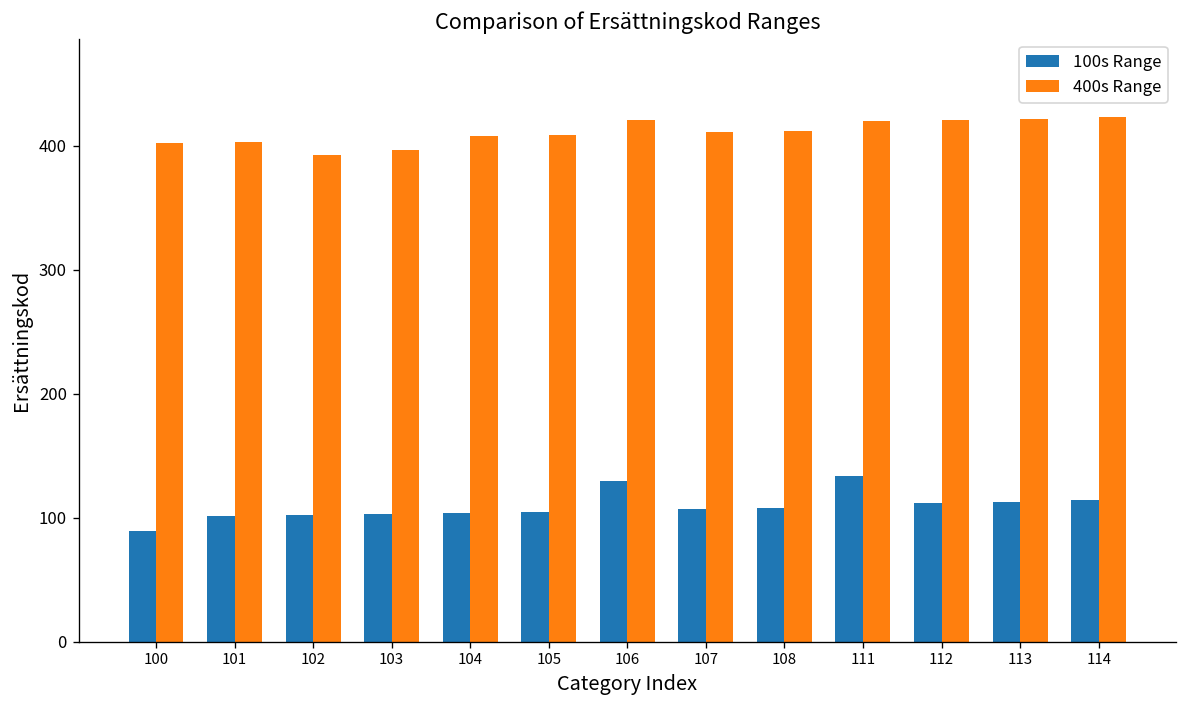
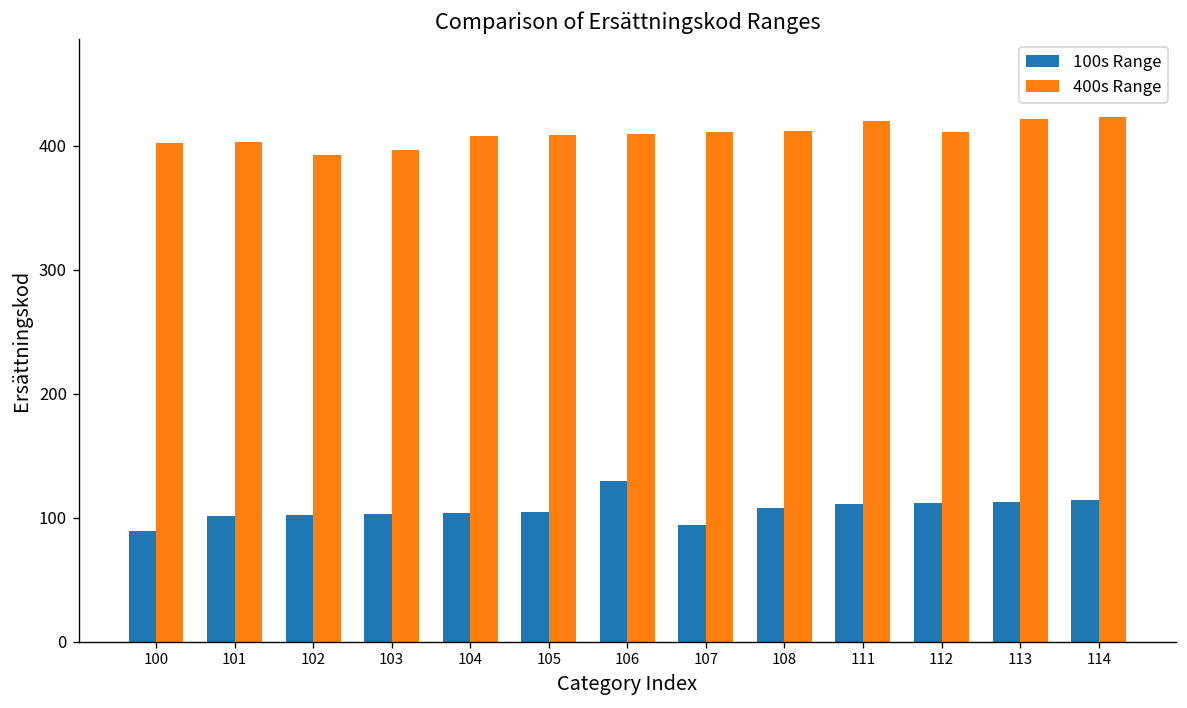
400s Range, 106: 421 -> 410
100s Range, 107: 107 -> 94
100s Range, 111: 134 -> 111
400s Range, 112: 421 -> 411
